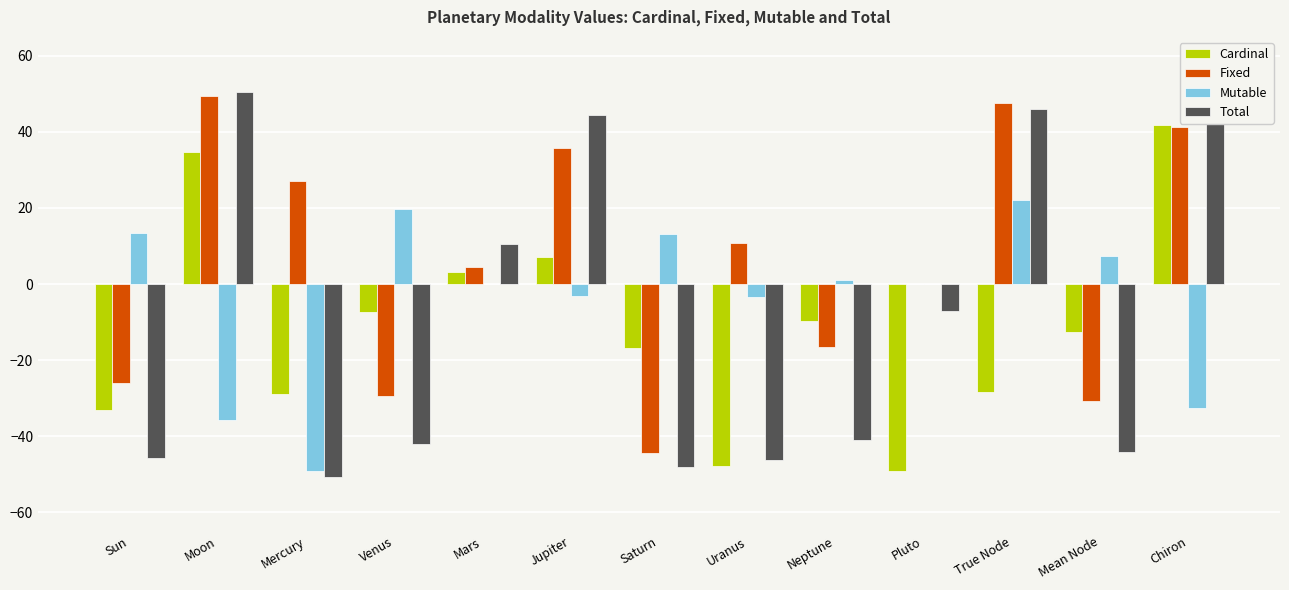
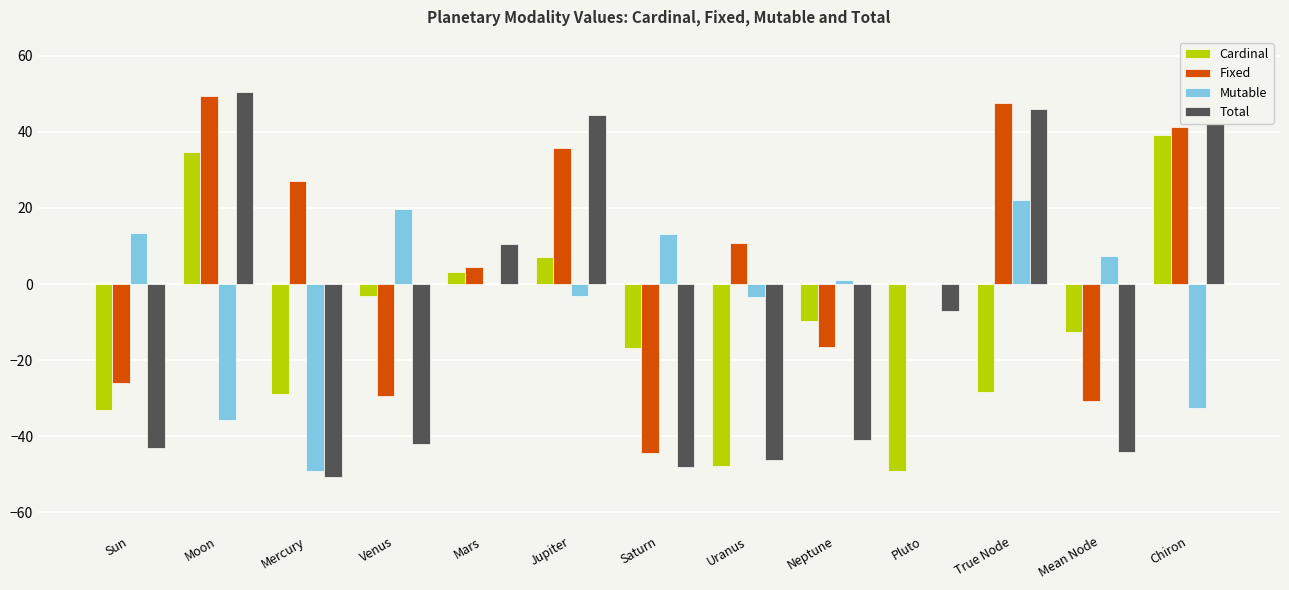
Total, Sun: -46 -> -43
Cardinal, Venus: -7 -> -3
Cardinal, Chiron: 42 -> 39
